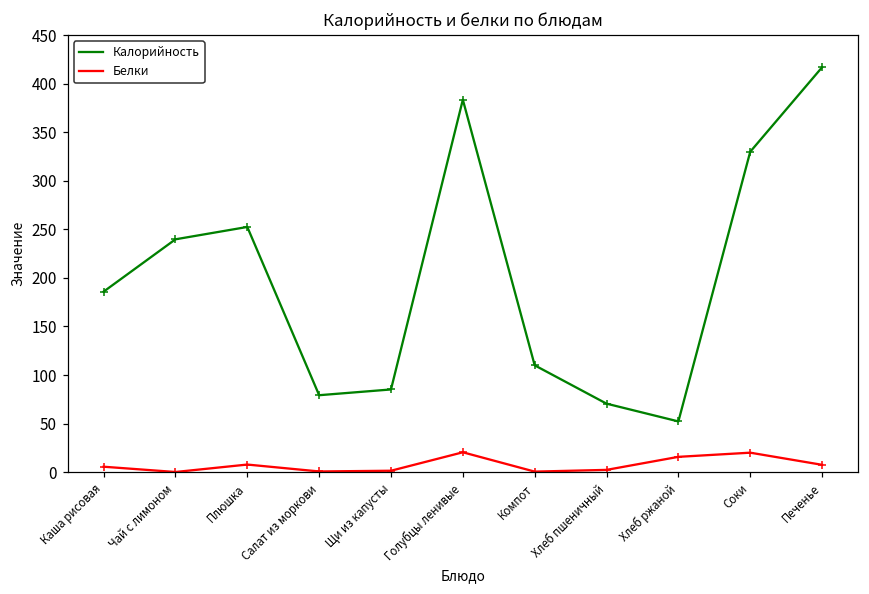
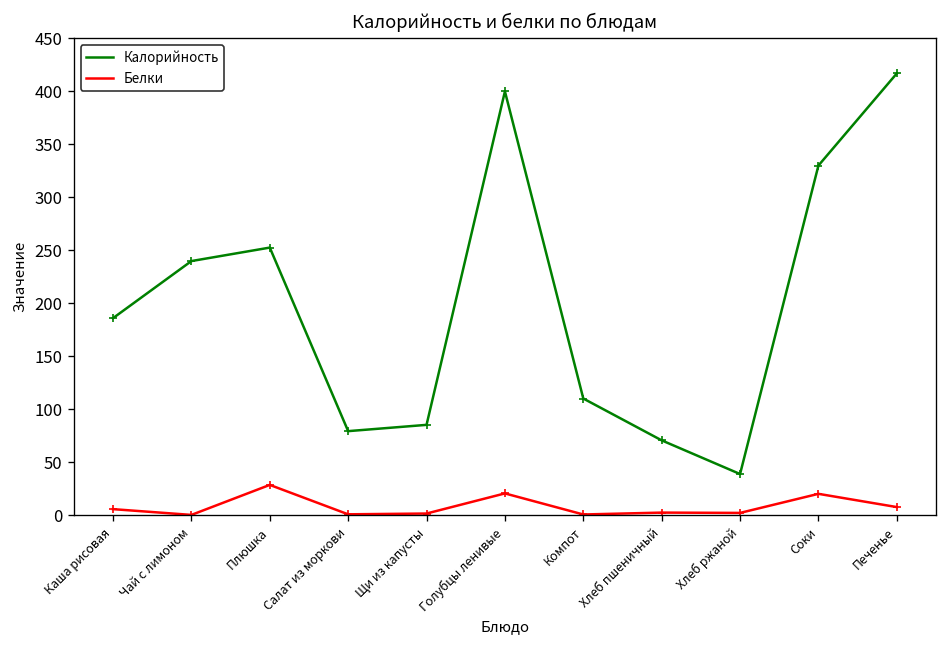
Белки, Плюшка: 10 -> 30
Калорийность, Голубцы ленивые: 380 -> 400
Калорийность, Хлеб ржаной: 50 -> 40
Белки, Хлеб ржаной: 20 -> 0
